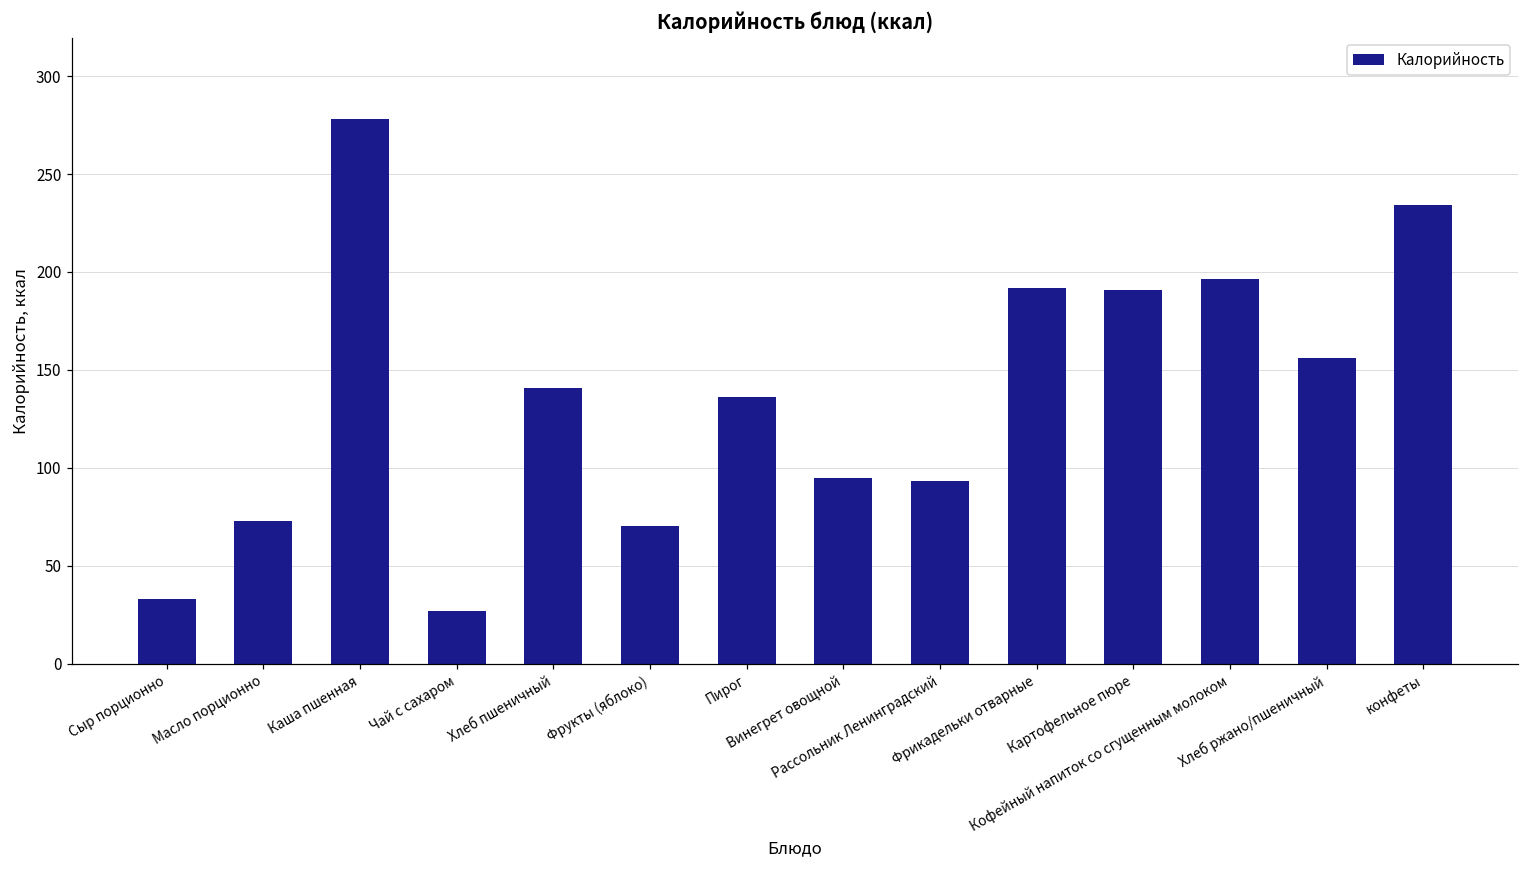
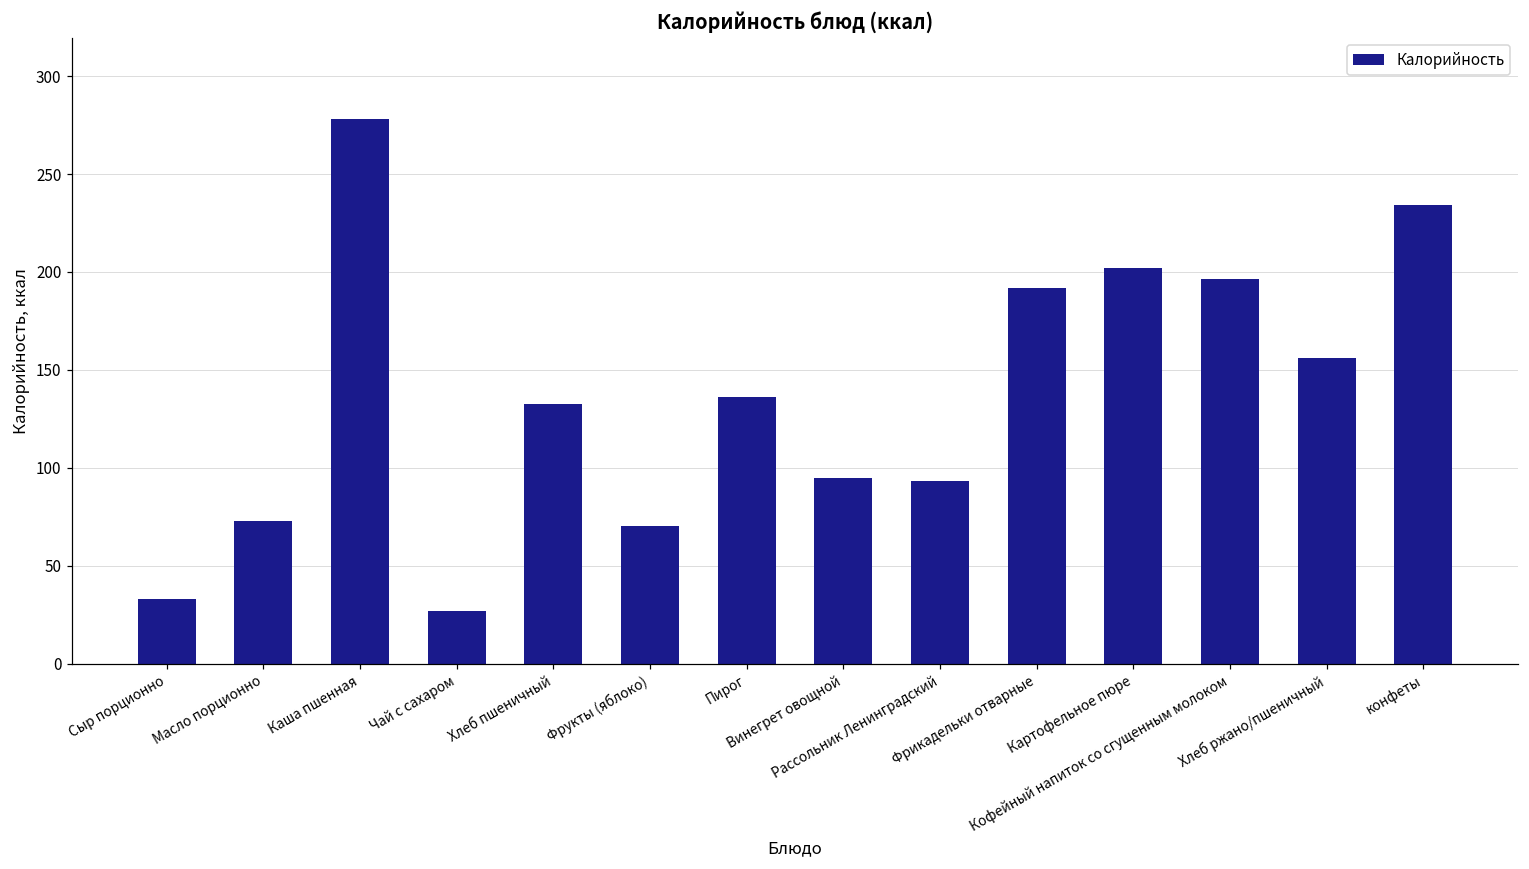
Хлеб пшеничный: 141 -> 133
Картофельное пюре: 191 -> 202
